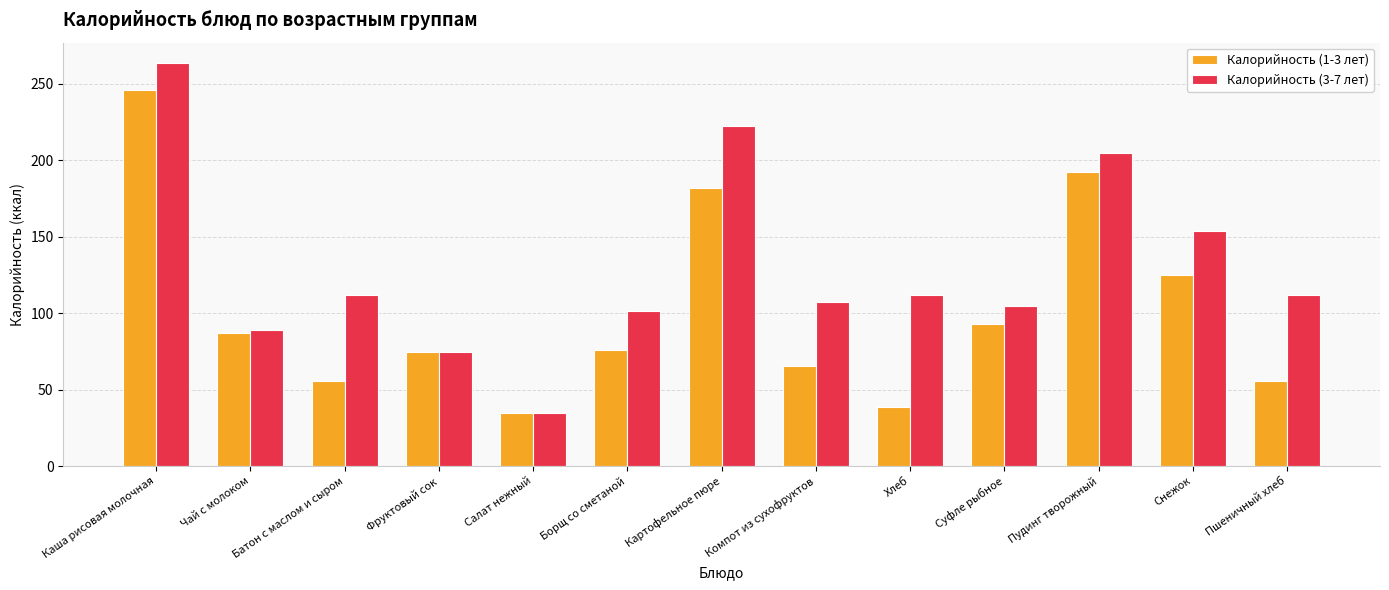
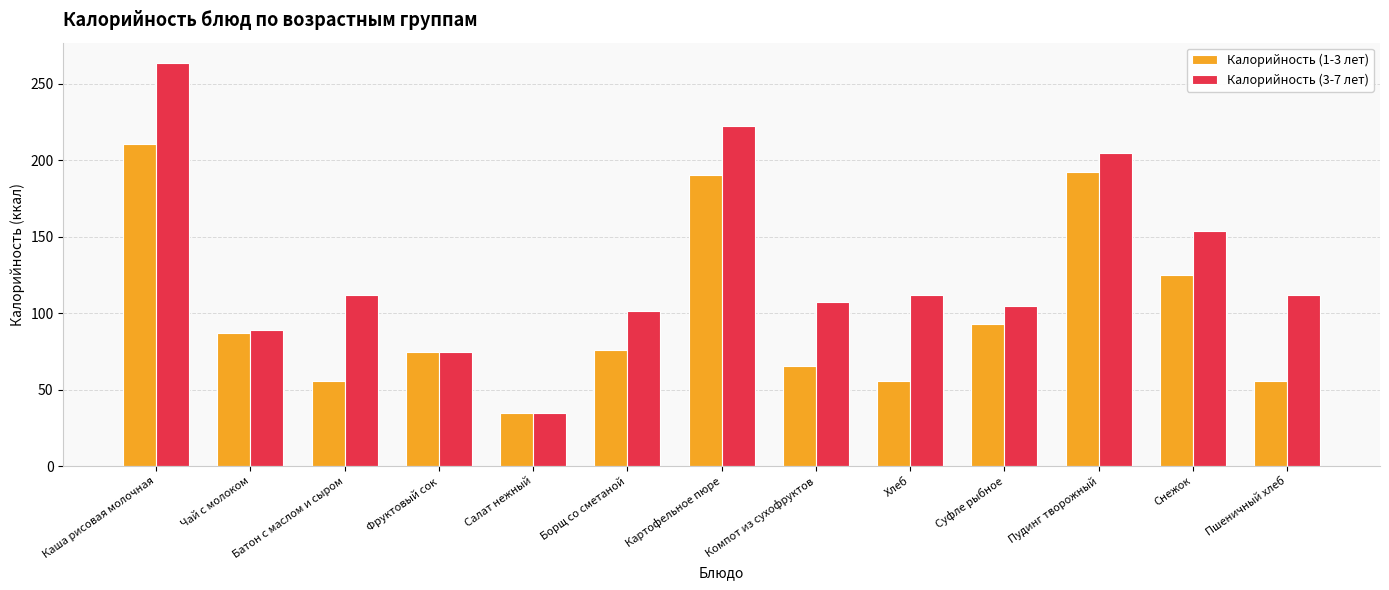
Калорийность (1-3 лет), Каша рисовая молочная: 246 -> 211
Калорийность (1-3 лет), Картофельное пюре: 182 -> 191
Калорийность (1-3 лет), Хлеб: 39 -> 56
